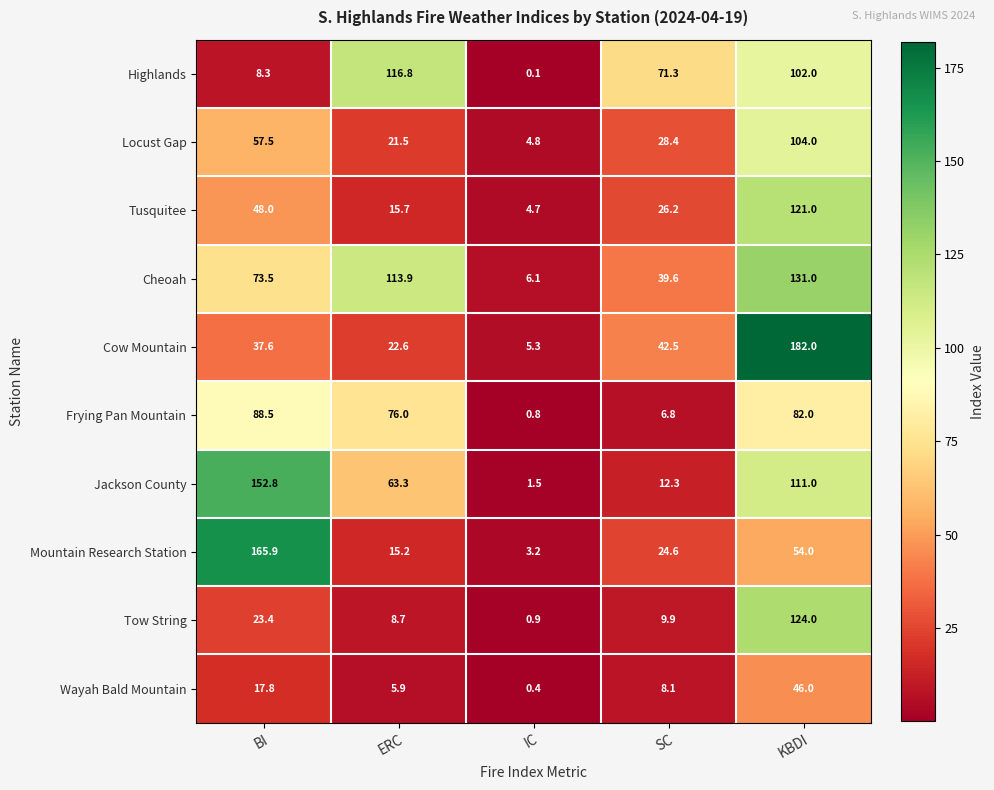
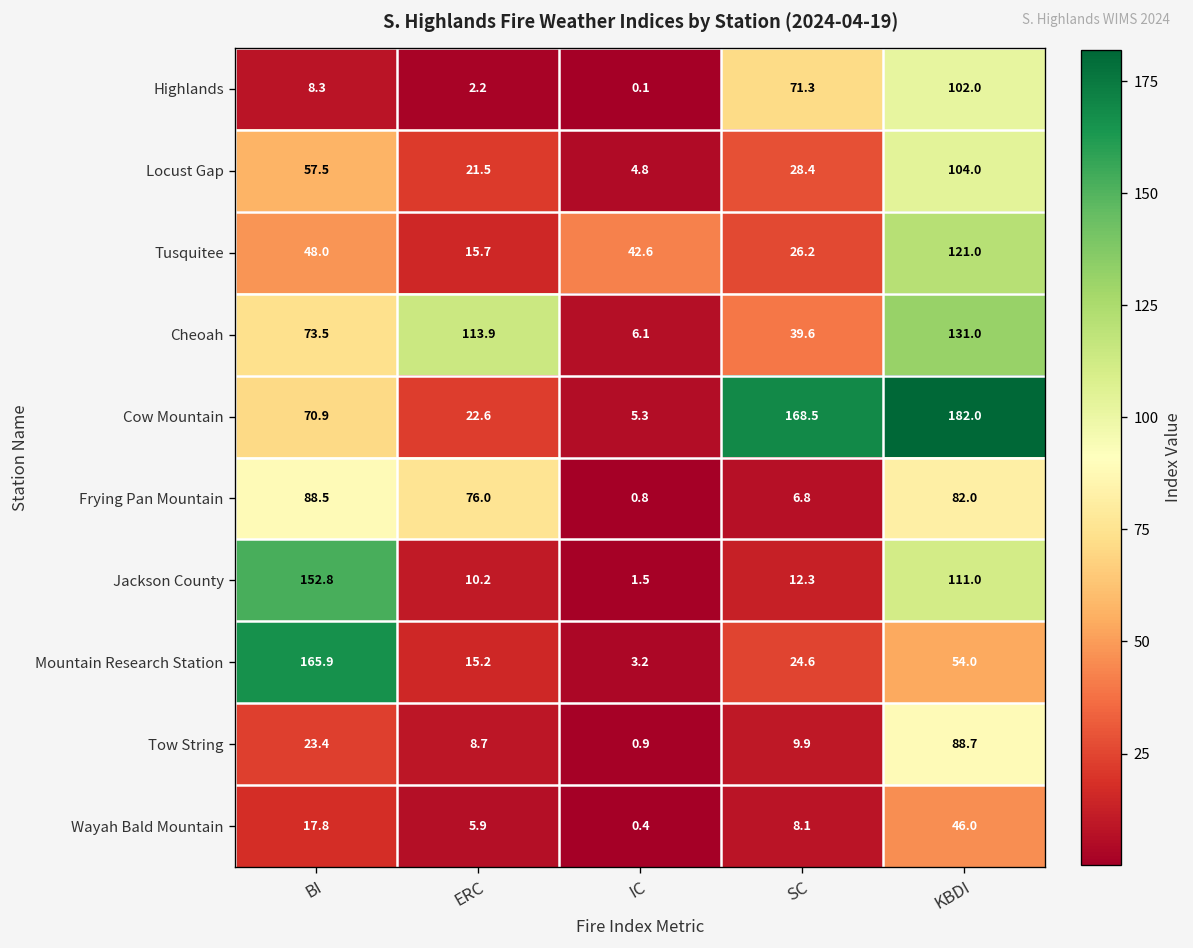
Highlands, ERC: 116.8 -> 2.2
Tusquitee, IC: 4.7 -> 42.6
Cow Mountain, BI: 37.6 -> 70.9
Cow Mountain, SC: 42.5 -> 168.5
Jackson County, ERC: 63.3 -> 10.2
Tow String, KBDI: 124.0 -> 88.7
